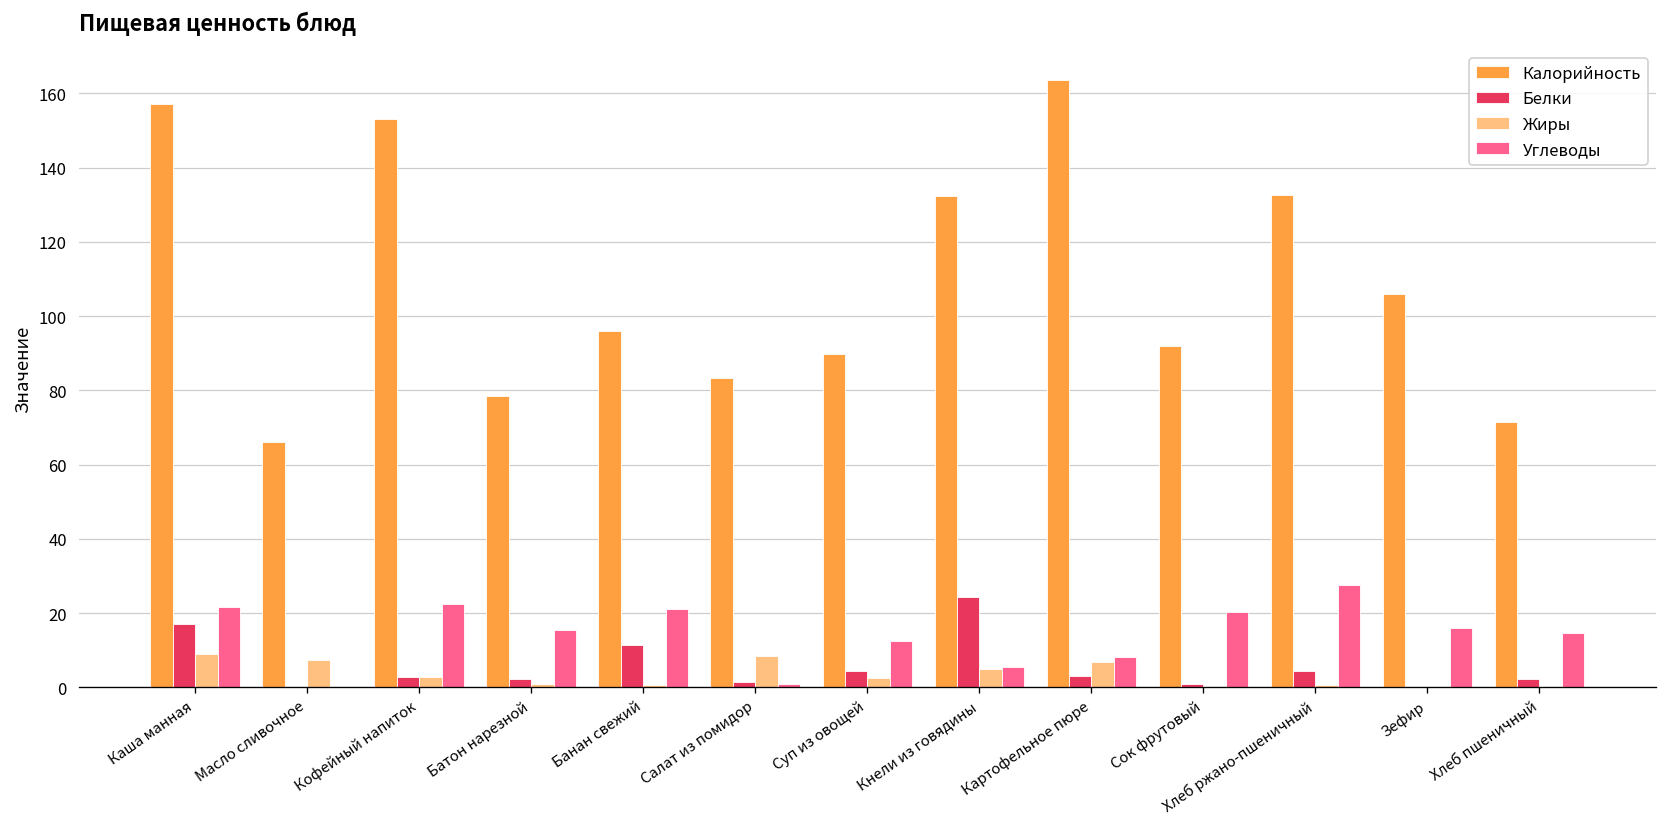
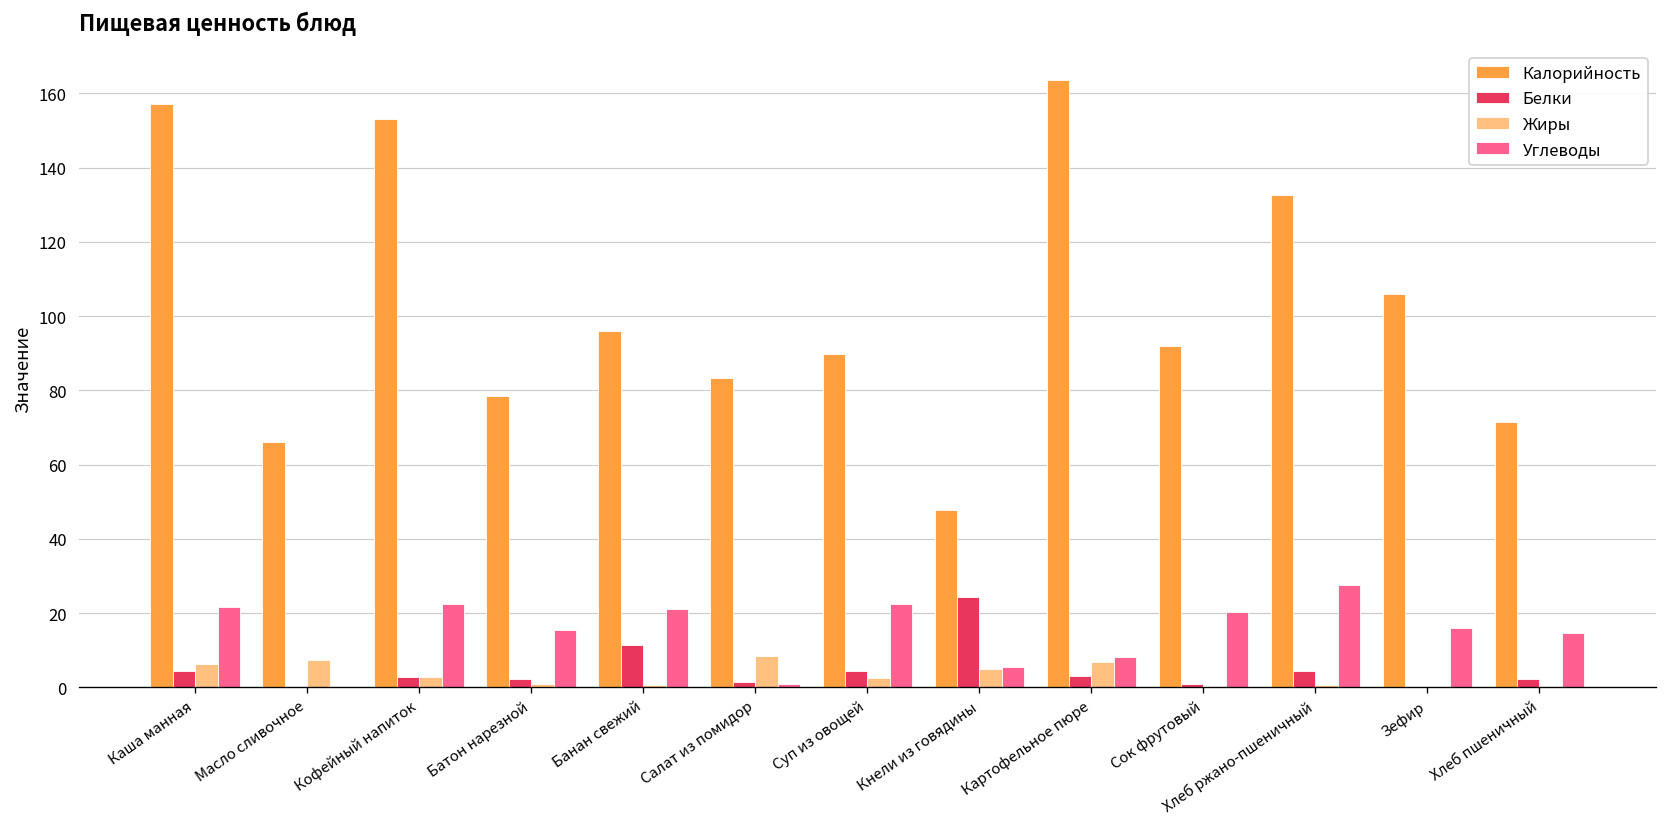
Белки, Каша манная: 17 -> 4
Жиры, Каша манная: 9 -> 6
Углеводы, Суп из овощей: 13 -> 22
Калорийность, Кнели из говядины: 132 -> 48
